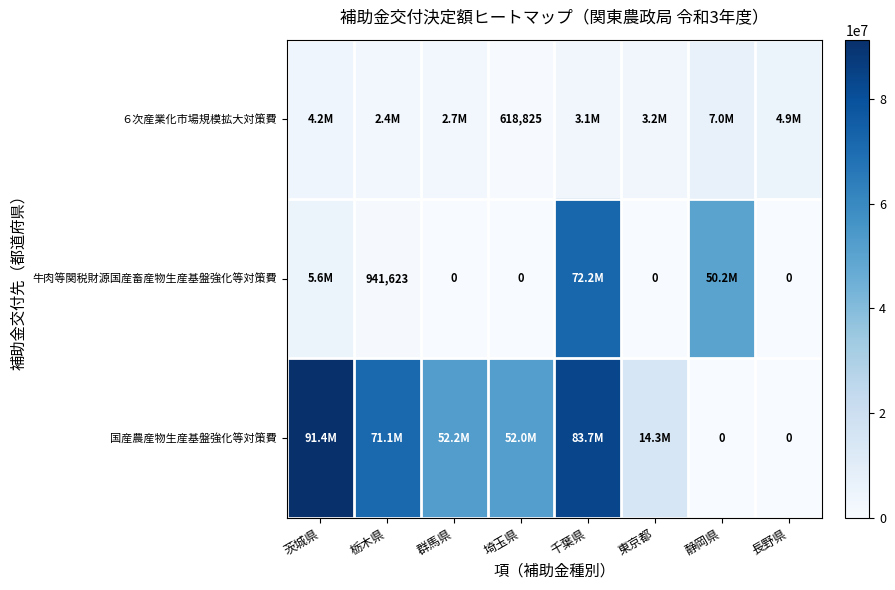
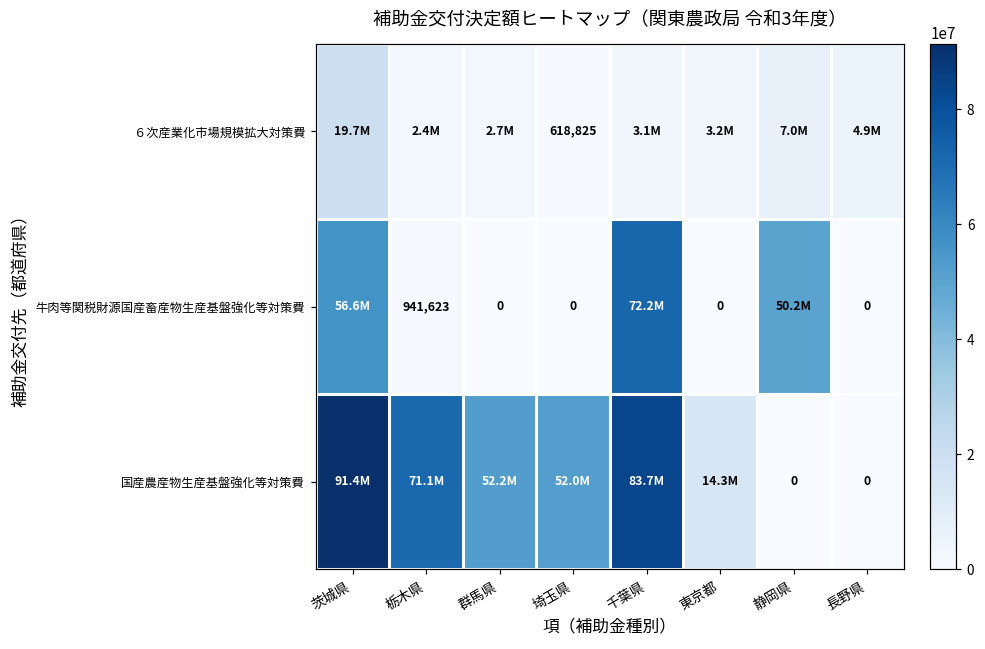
６次産業化市場規模拡大対策費, 茨城県: 4.2M -> 19.7M
牛肉等関税財源国産畜産物生産基盤強化等対策費, 茨城県: 5.6M -> 56.6M
